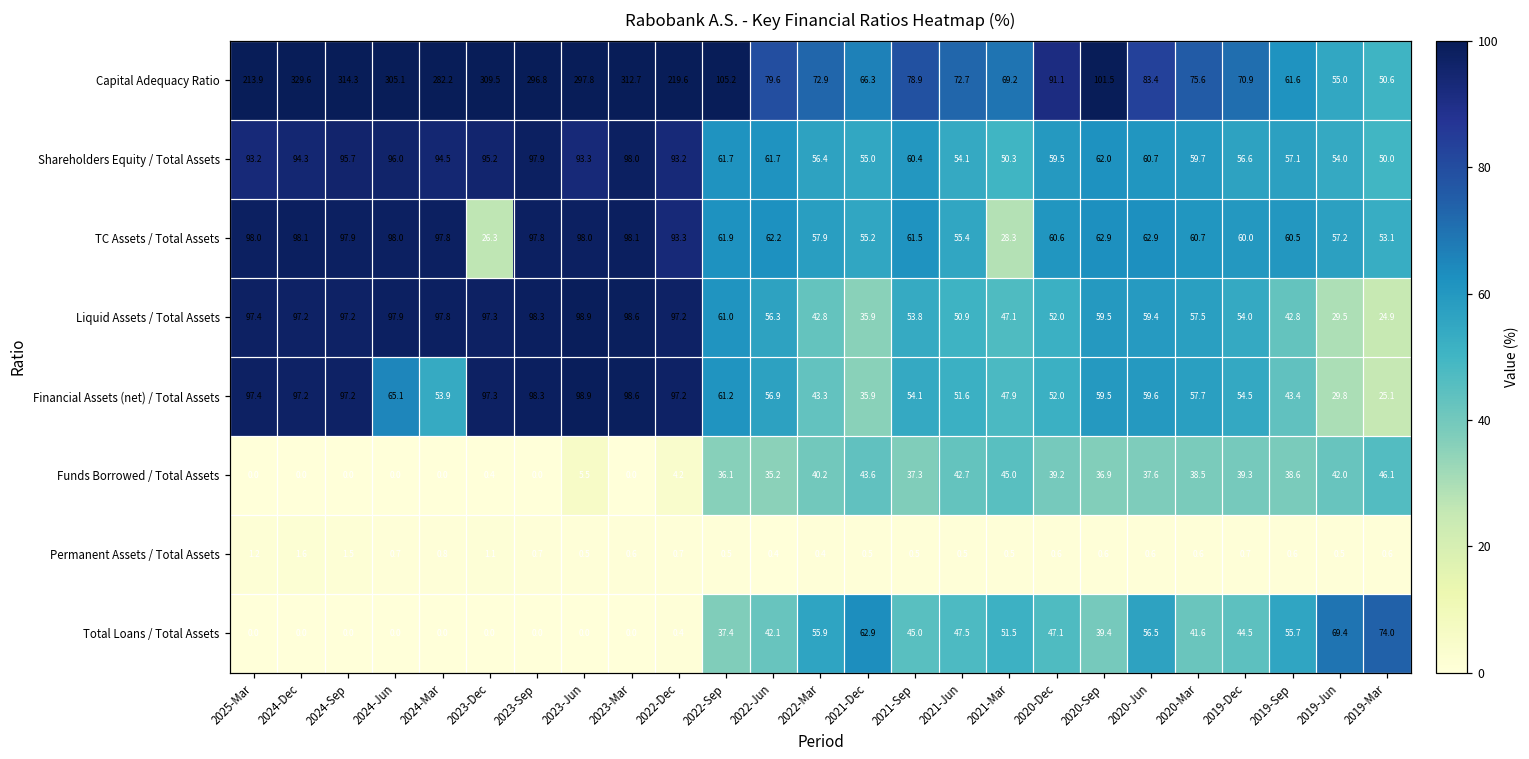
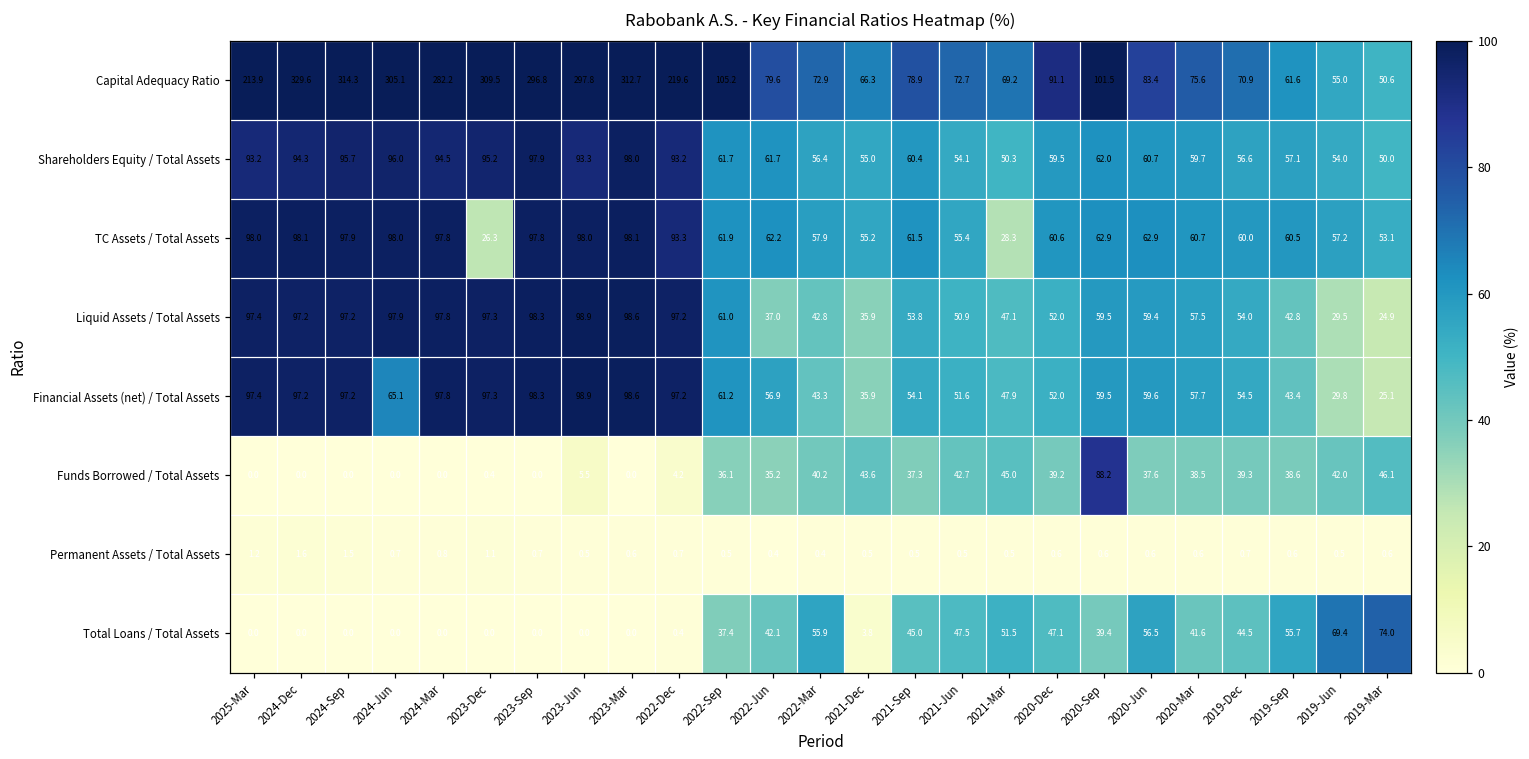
Liquid Assets / Total Assets, 2022-Jun: 56.3 -> 37.0
Financial Assets (net) / Total Assets, 2024-Mar: 53.9 -> 97.8
Funds Borrowed / Total Assets, 2020-Sep: 36.9 -> 88.2
Total Loans / Total Assets, 2021-Dec: 62.9 -> 3.8
